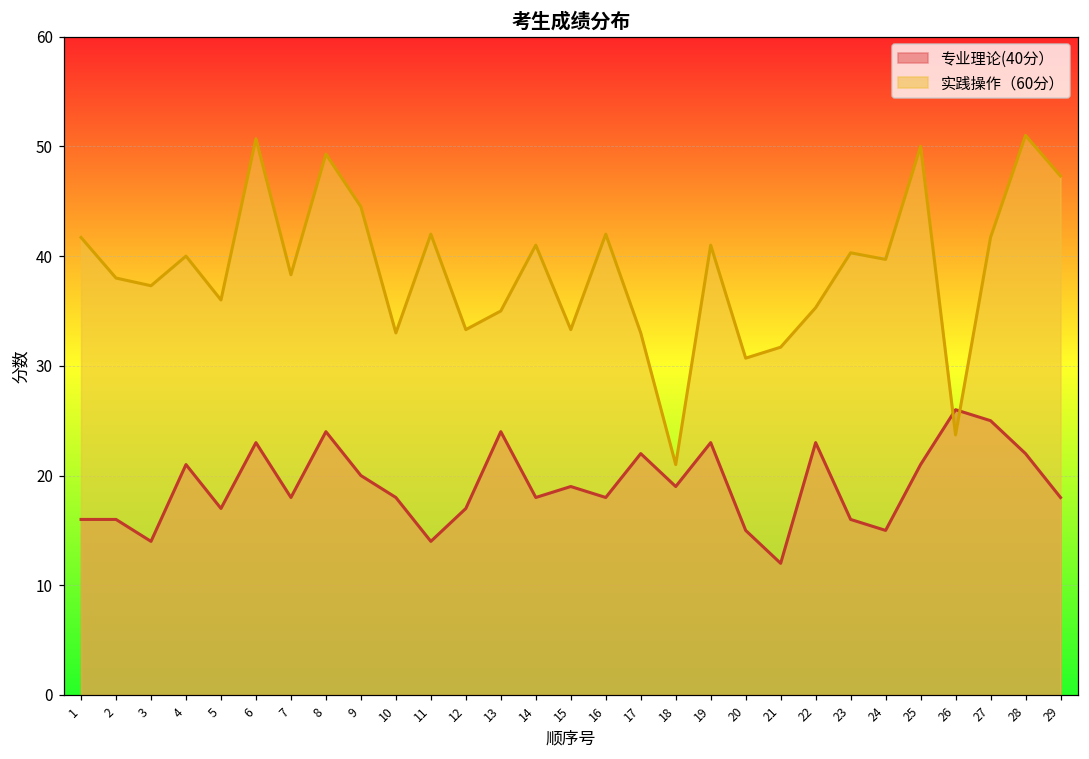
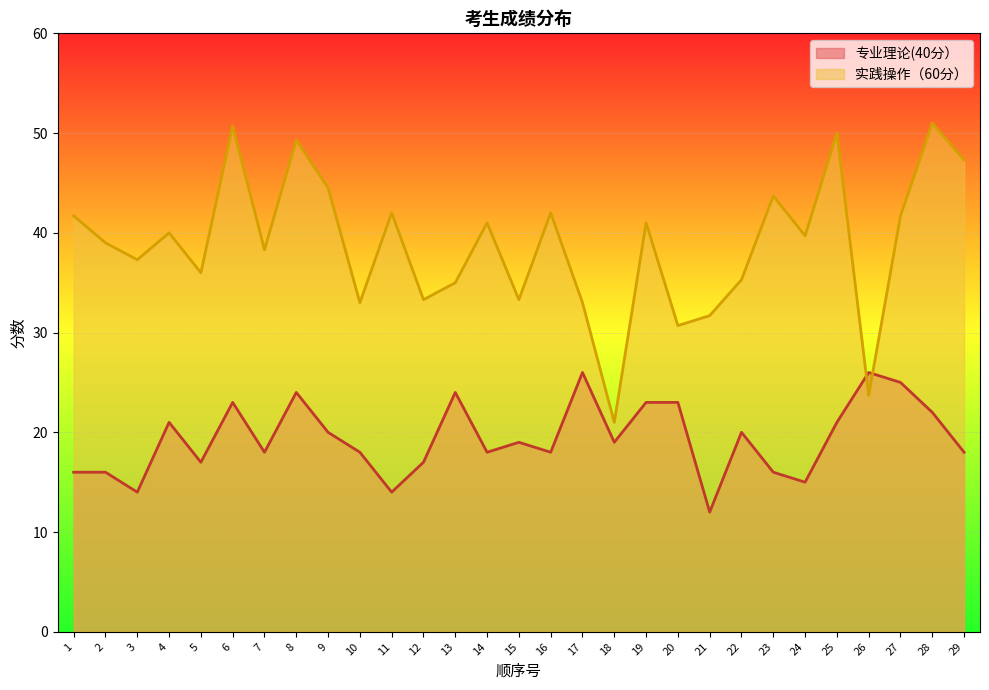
实践操作（60分）, 2: 38 -> 39
专业理论(40分）, 17: 22 -> 26
专业理论(40分）, 20: 15 -> 23
专业理论(40分）, 22: 23 -> 20
实践操作（60分）, 23: 40 -> 44
